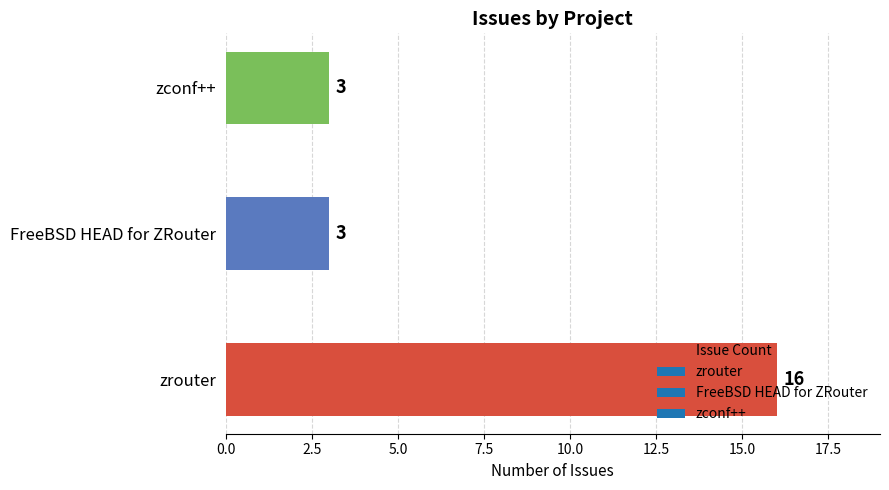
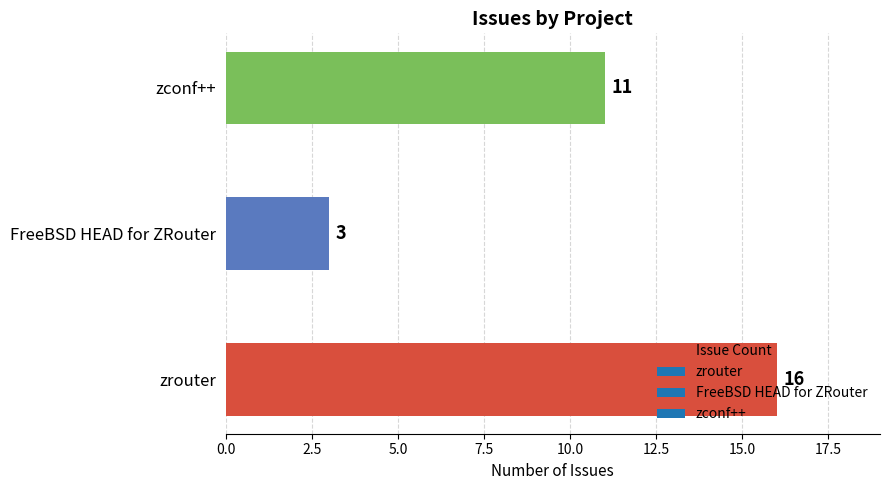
zconf++: 3 -> 11
